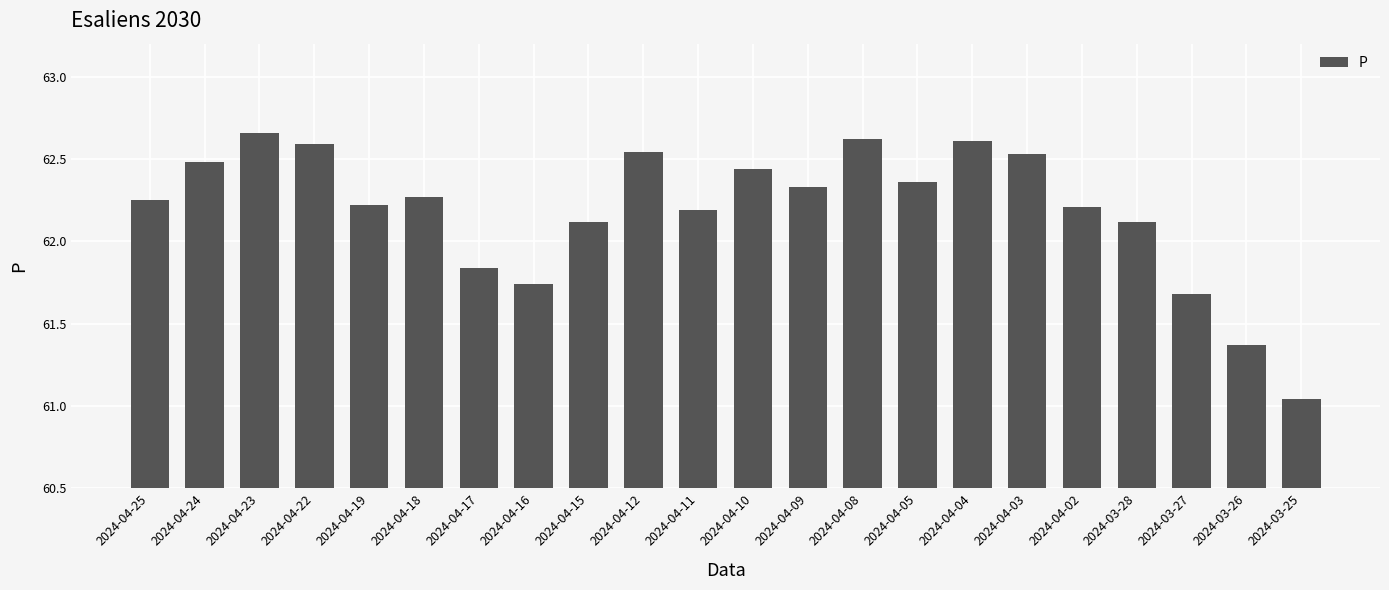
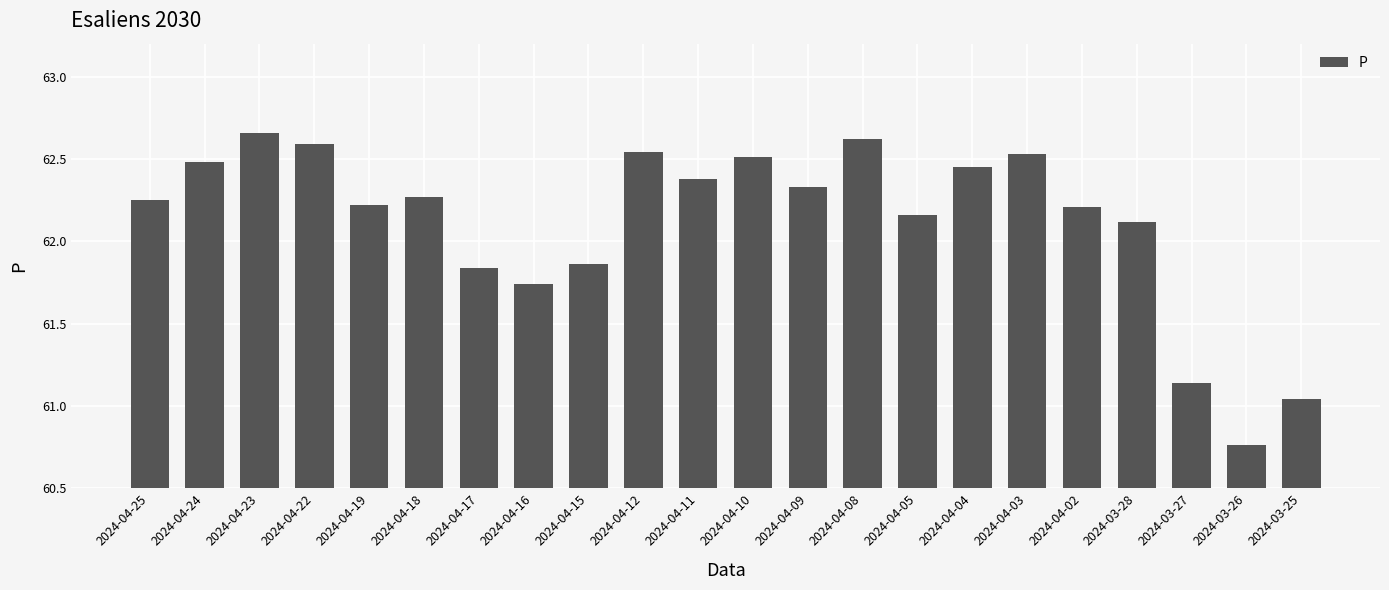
2024-04-15: 62.12 -> 61.86
2024-04-11: 62.19 -> 62.38
2024-04-10: 62.44 -> 62.51
2024-04-05: 62.36 -> 62.16
2024-04-04: 62.61 -> 62.45
2024-03-27: 61.68 -> 61.14
2024-03-26: 61.37 -> 60.76
